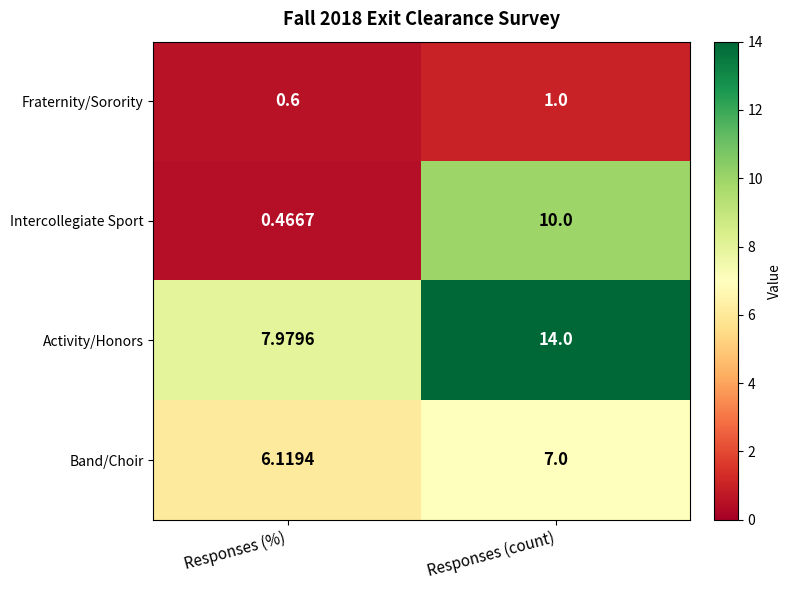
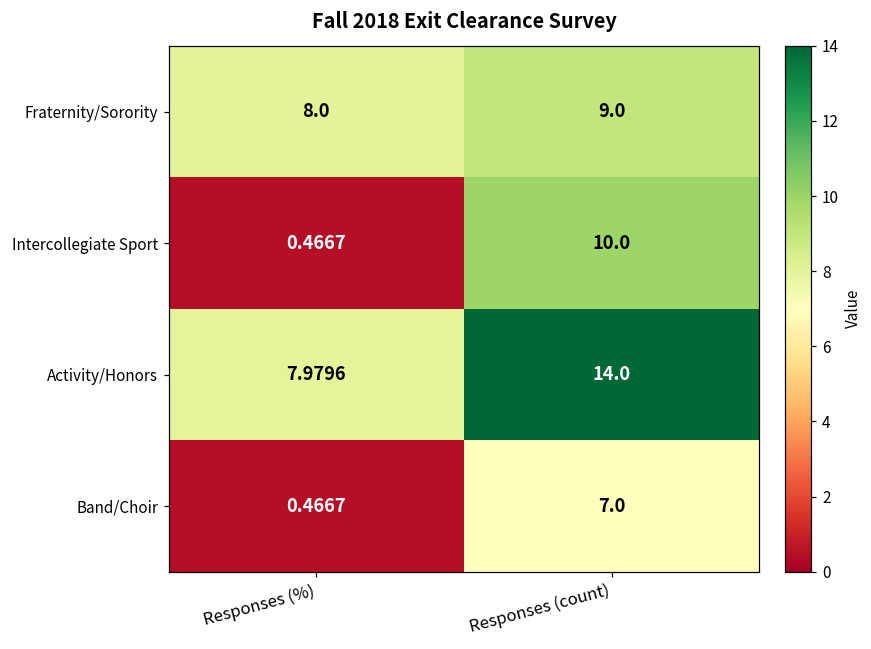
Fraternity/Sorority, Responses (%): 0.6 -> 8.0
Fraternity/Sorority, Responses (count): 1.0 -> 9.0
Band/Choir, Responses (%): 6.1194 -> 0.4667
